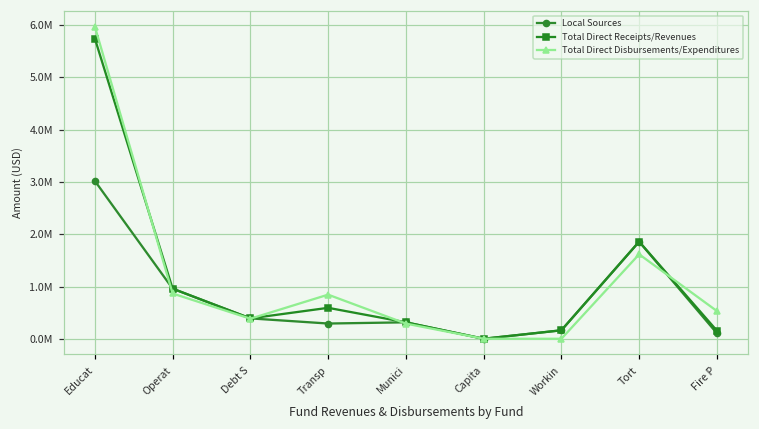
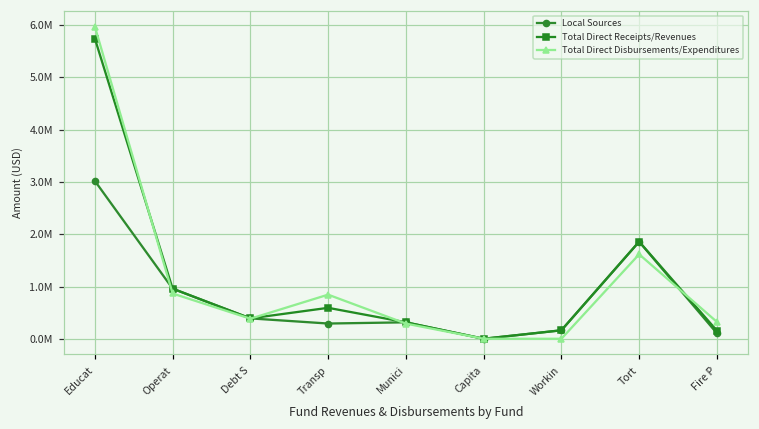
Total Direct Disbursements/Expenditures, Fire P: 500000 -> 300000
